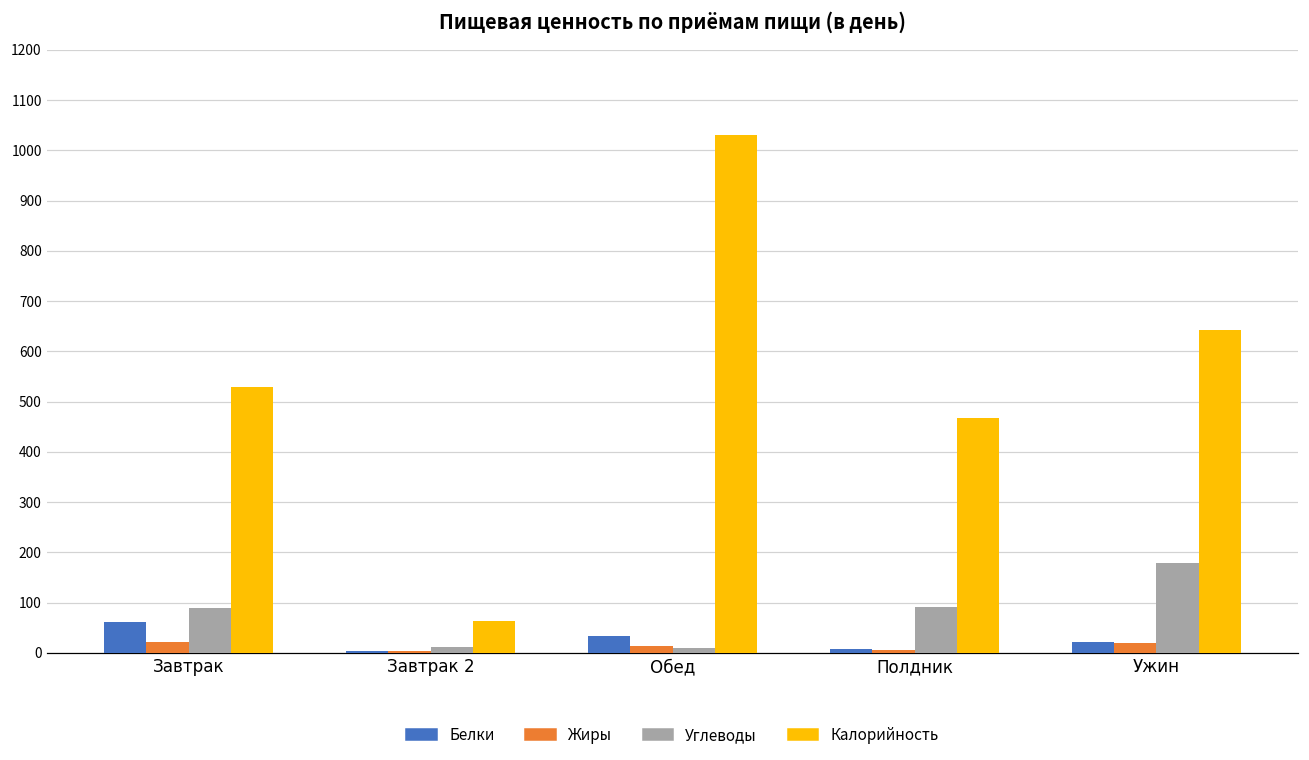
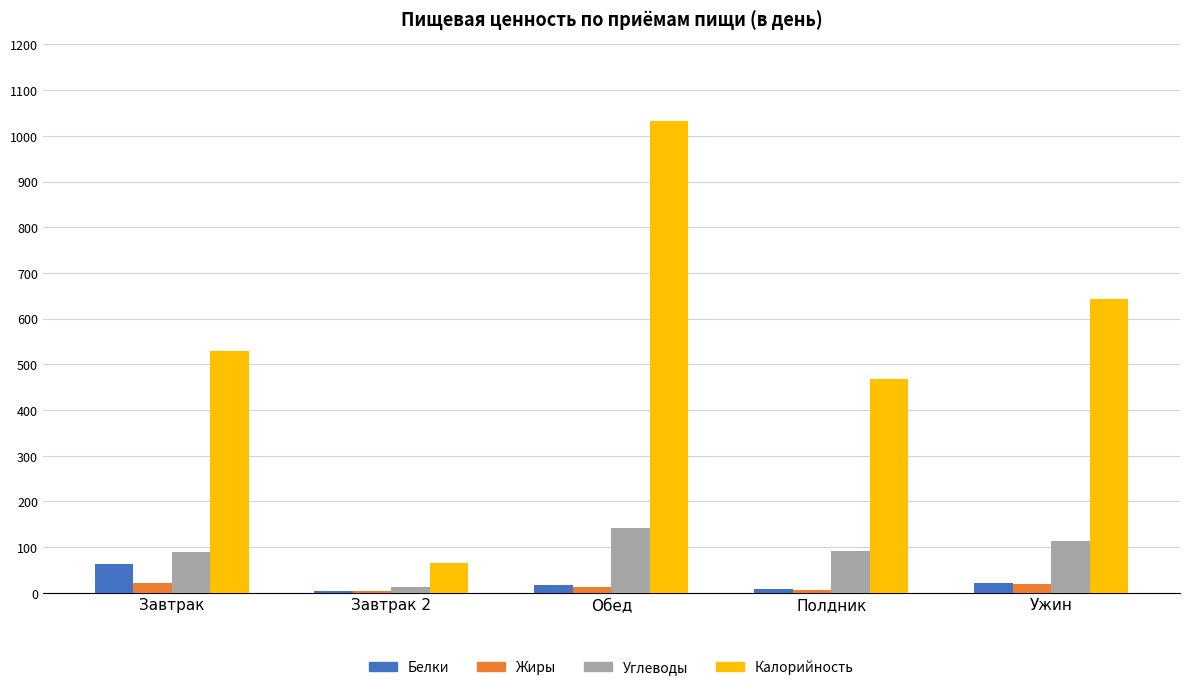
Белки, Обед: 30 -> 20
Углеводы, Обед: 10 -> 140
Углеводы, Ужин: 180 -> 110
